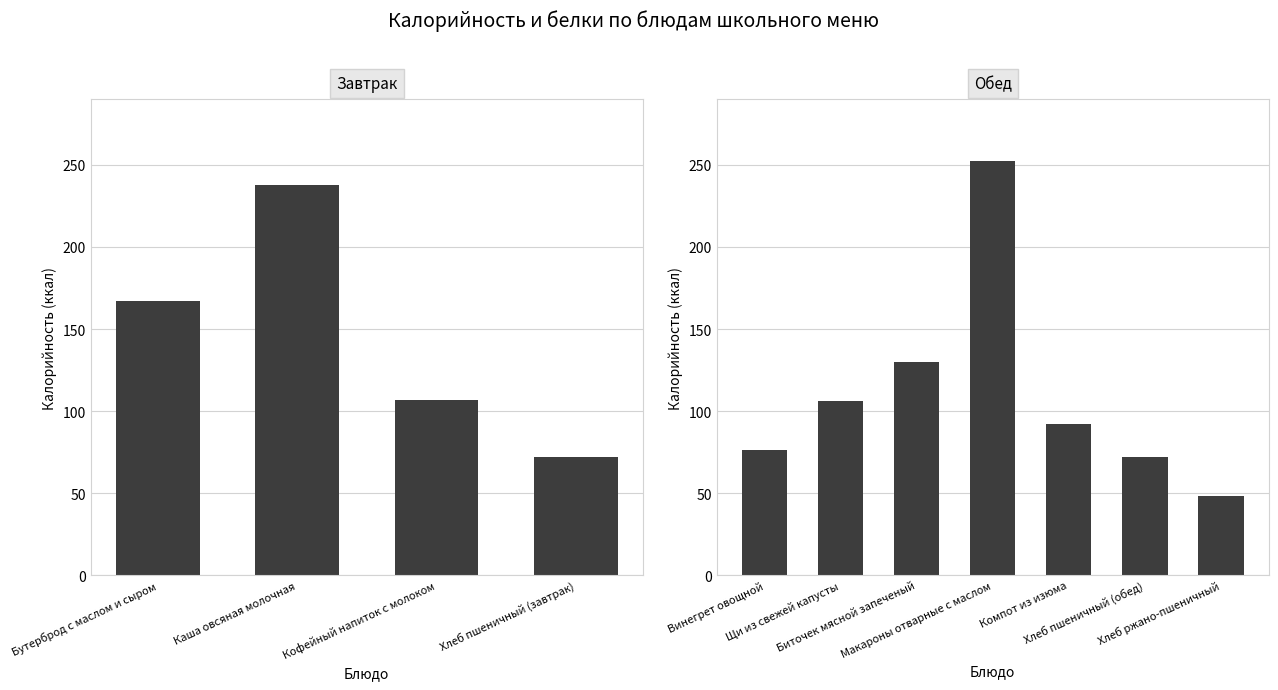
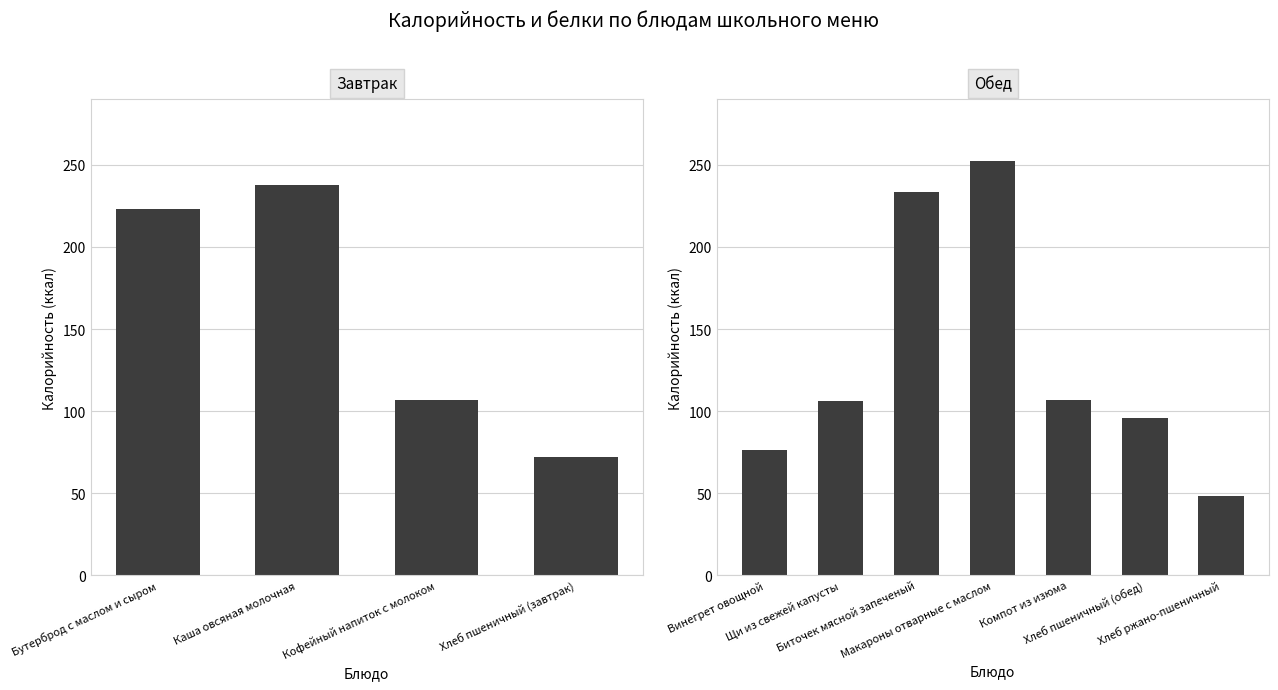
Завтрак, Бутерброд с маслом и сыром: 167 -> 223
Обед, Биточек мясной запеченый: 130 -> 234
Обед, Компот из изюма: 92 -> 107
Обед, Хлеб пшеничный (обед): 72 -> 96
